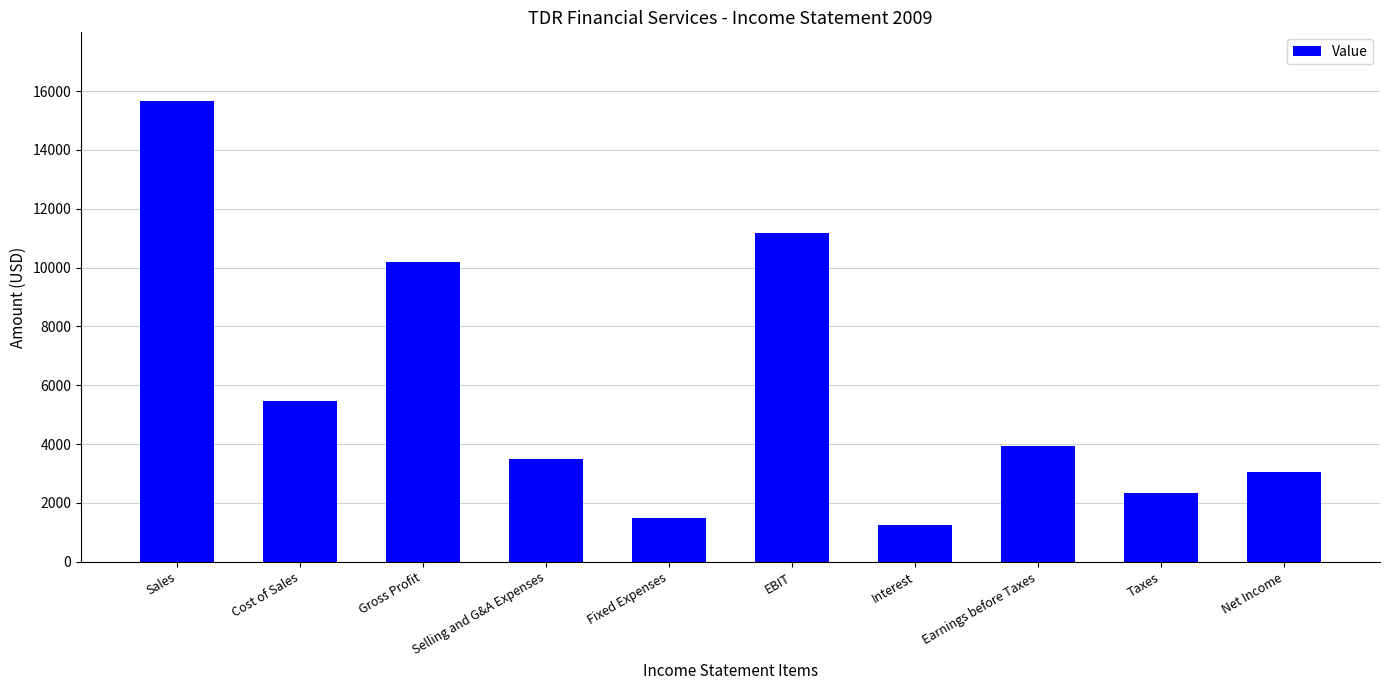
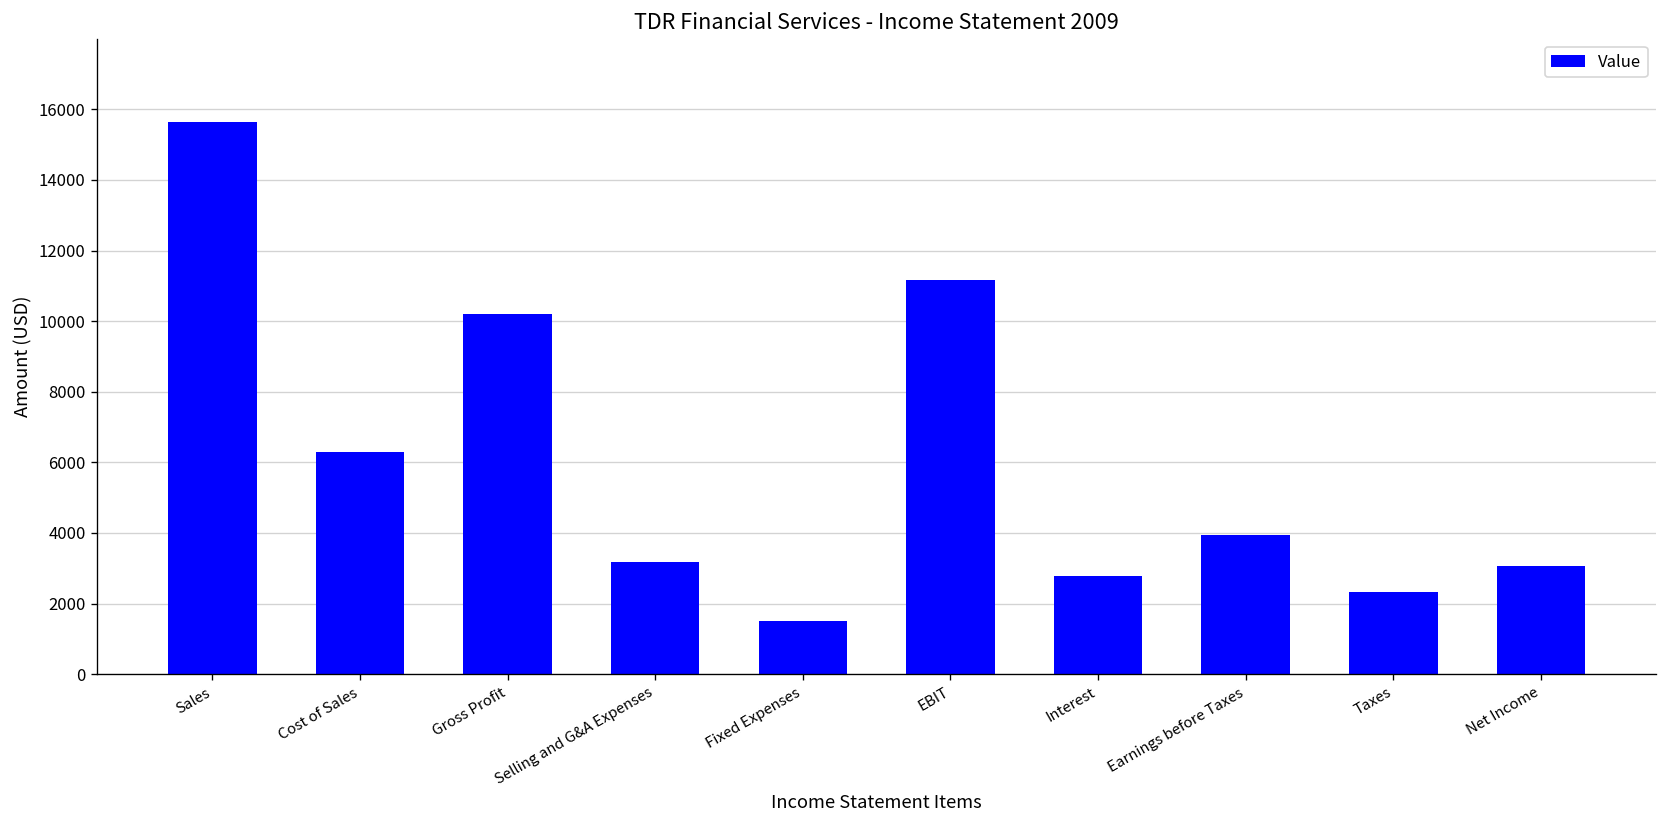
Cost of Sales: 5500 -> 6300
Selling and G&A Expenses: 3500 -> 3200
Interest: 1300 -> 2800
